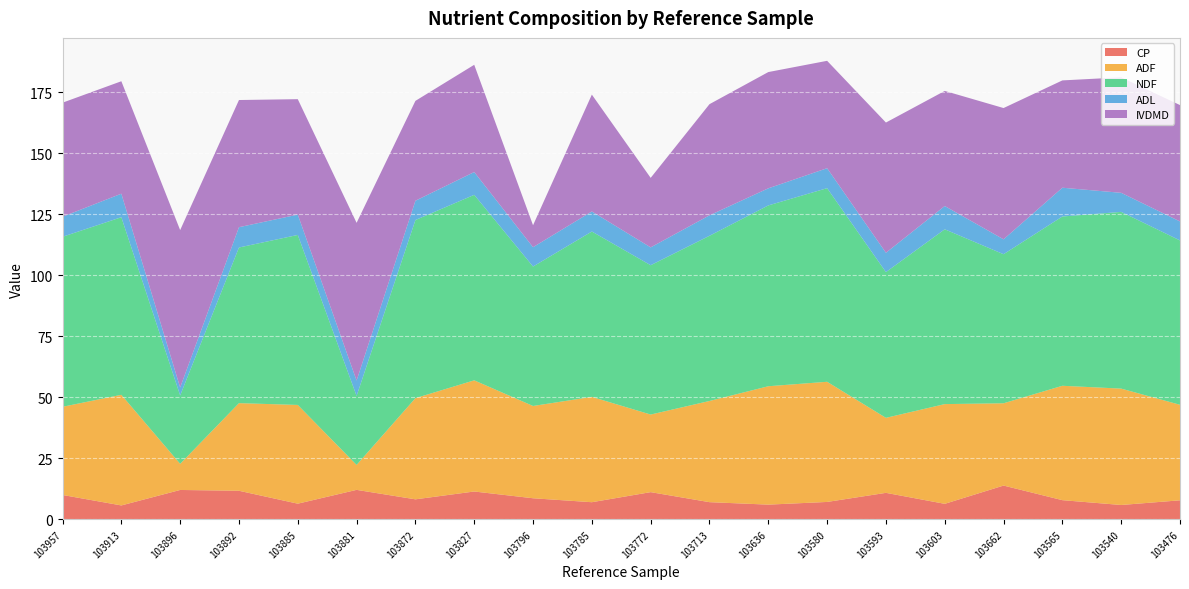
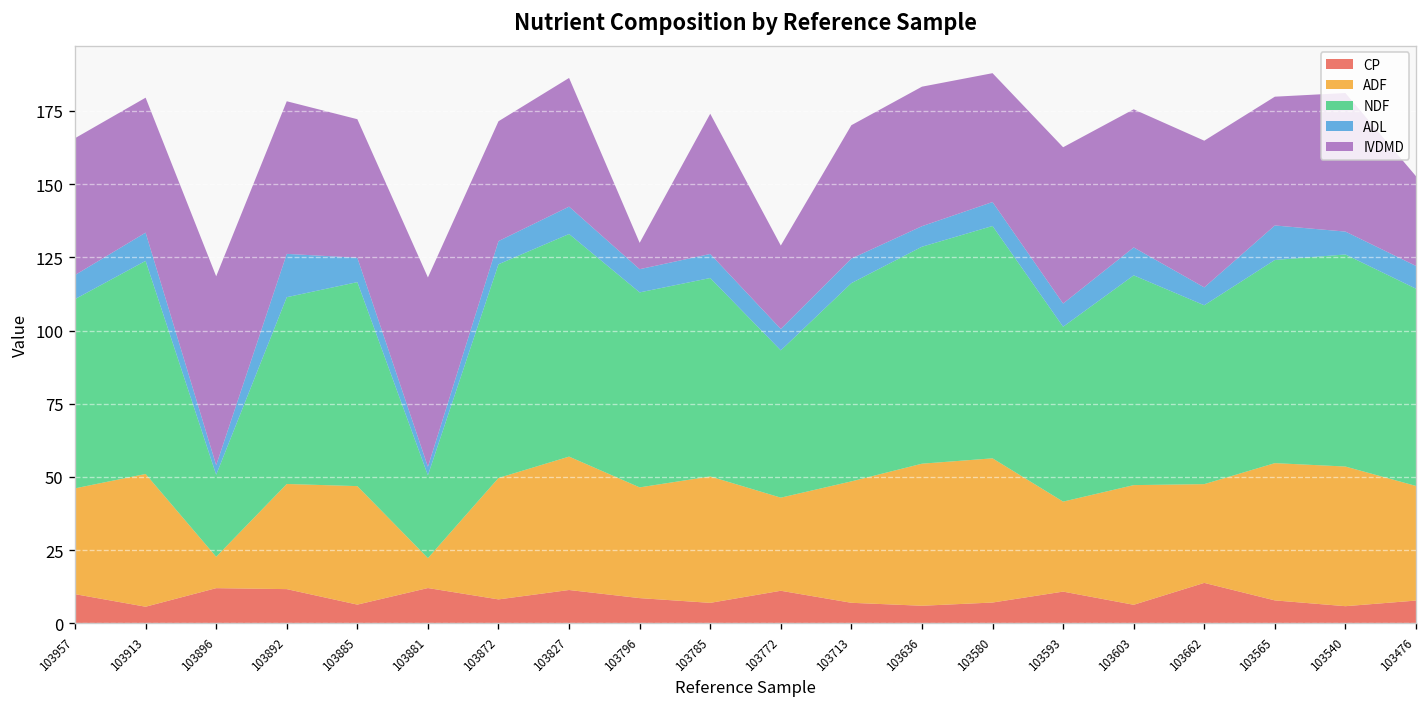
NDF, 103957: 70 -> 65
ADL, 103892: 8 -> 15
ADL, 103881: 6 -> 3
NDF, 103796: 57 -> 67
NDF, 103772: 61 -> 50
IVDMD, 103662: 54 -> 50
IVDMD, 103476: 48 -> 31
